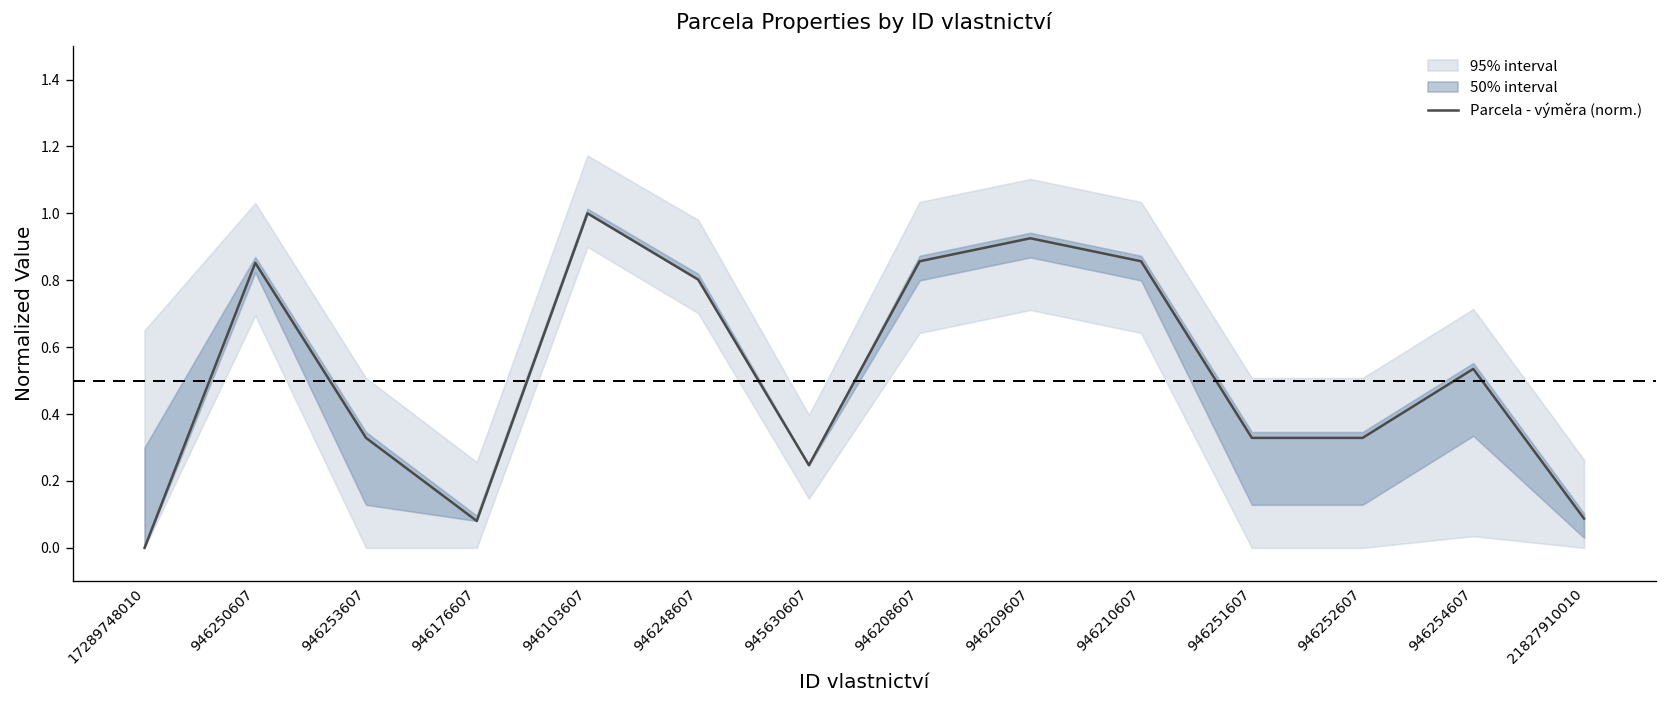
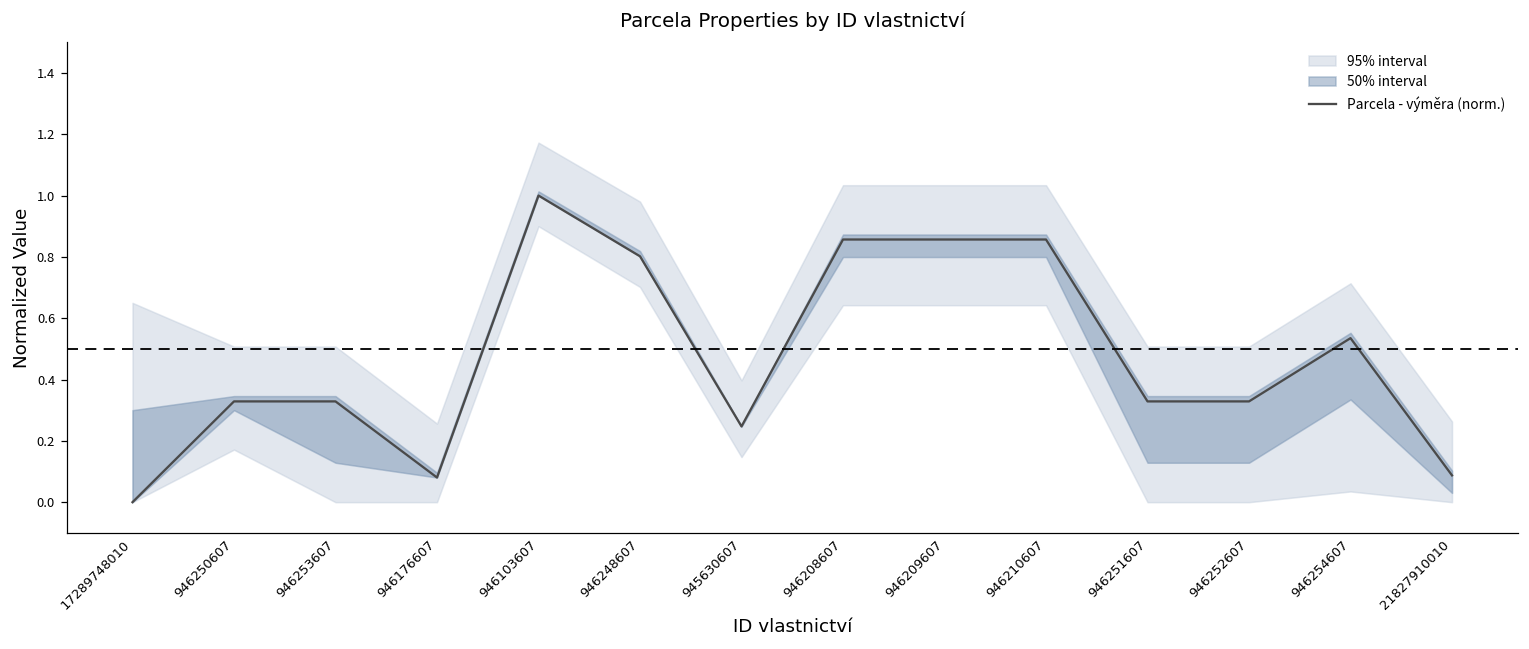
Parcela - výměra (norm.), 946250607: 0.85 -> 0.33
Parcela - výměra (norm.), 946209607: 0.93 -> 0.86
